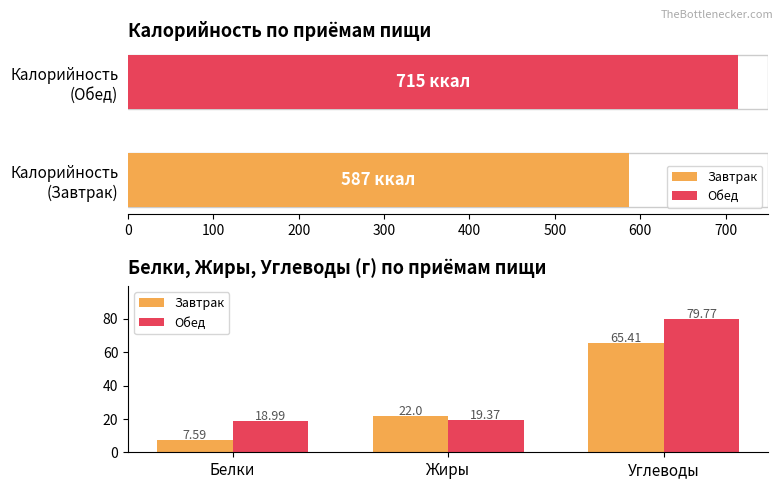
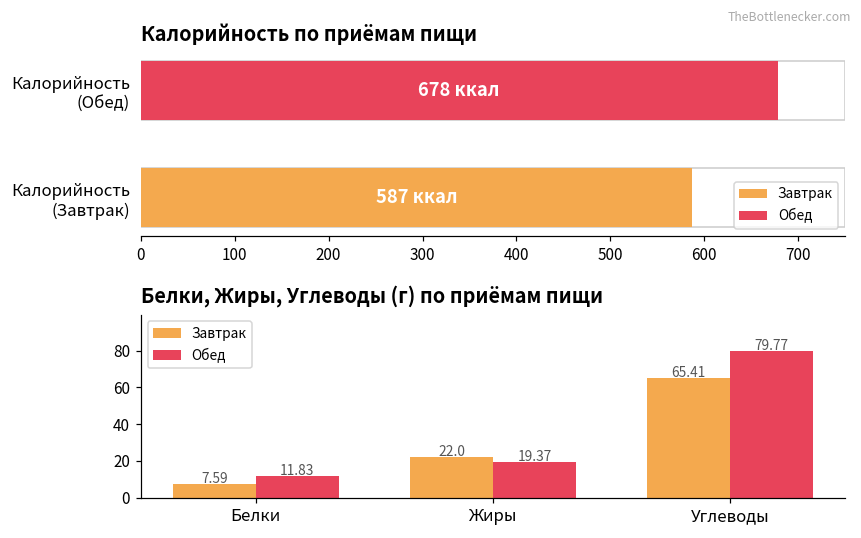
Калорийность по приёмам пищи, Обед, Калорийность (Обед): 715 -> 678
Белки, Жиры, Углеводы (г) по приёмам пищи, Обед, Белки: 18.99 -> 11.83
